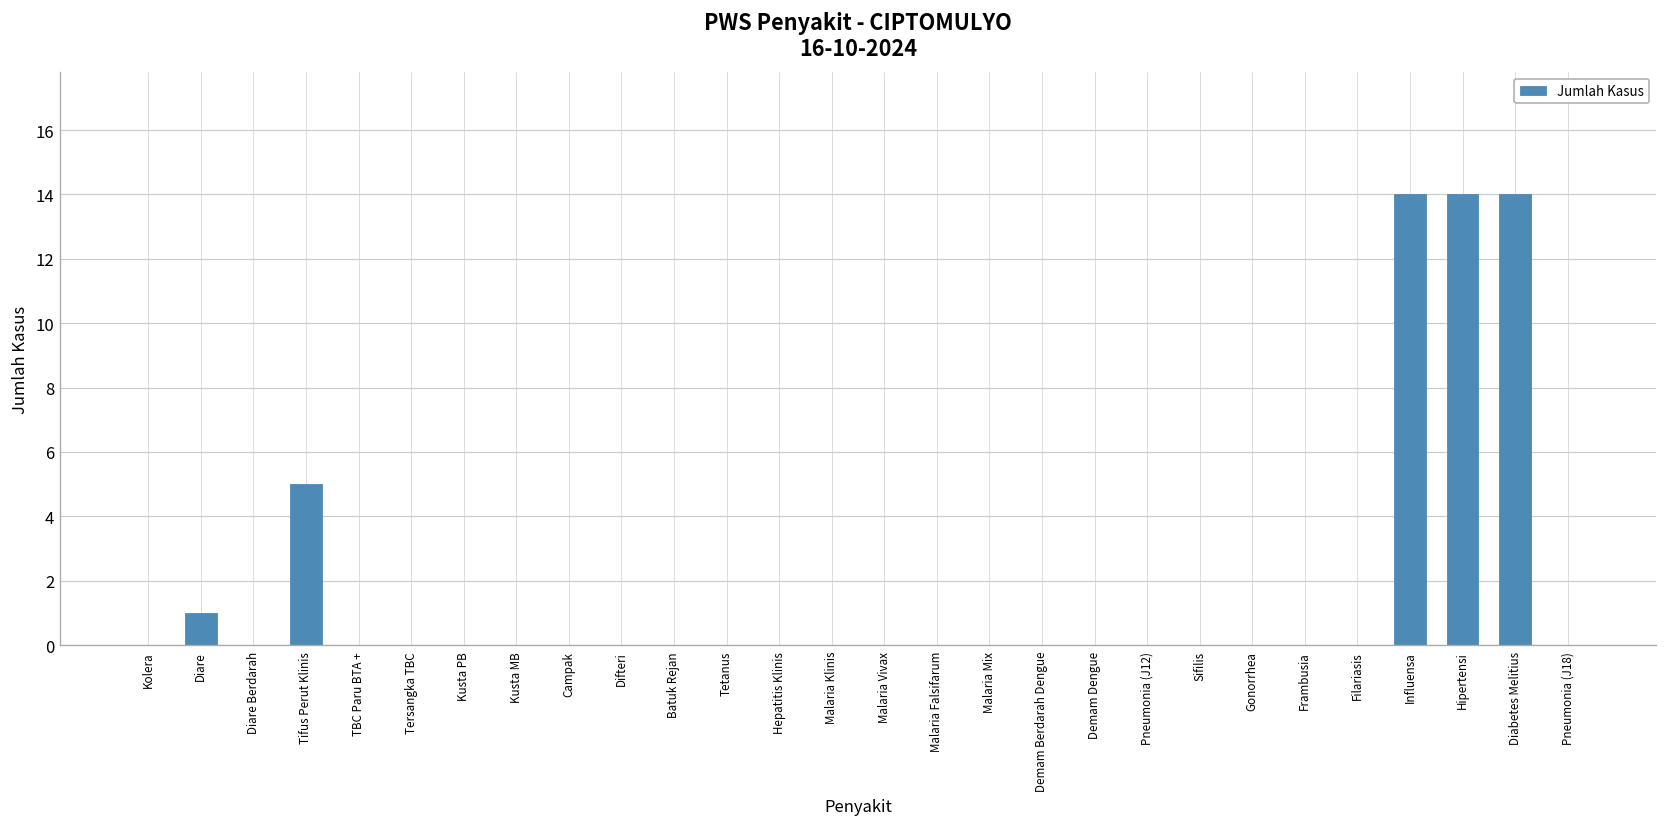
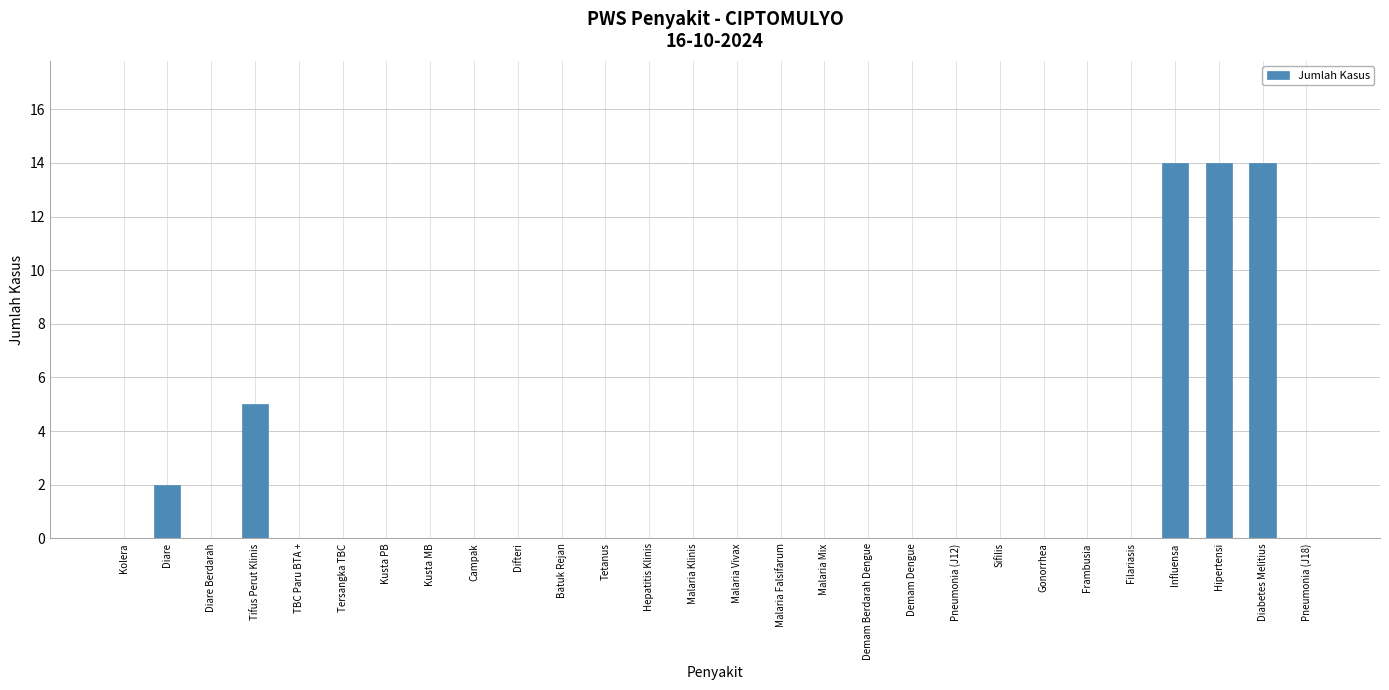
Diare: 1 -> 2
